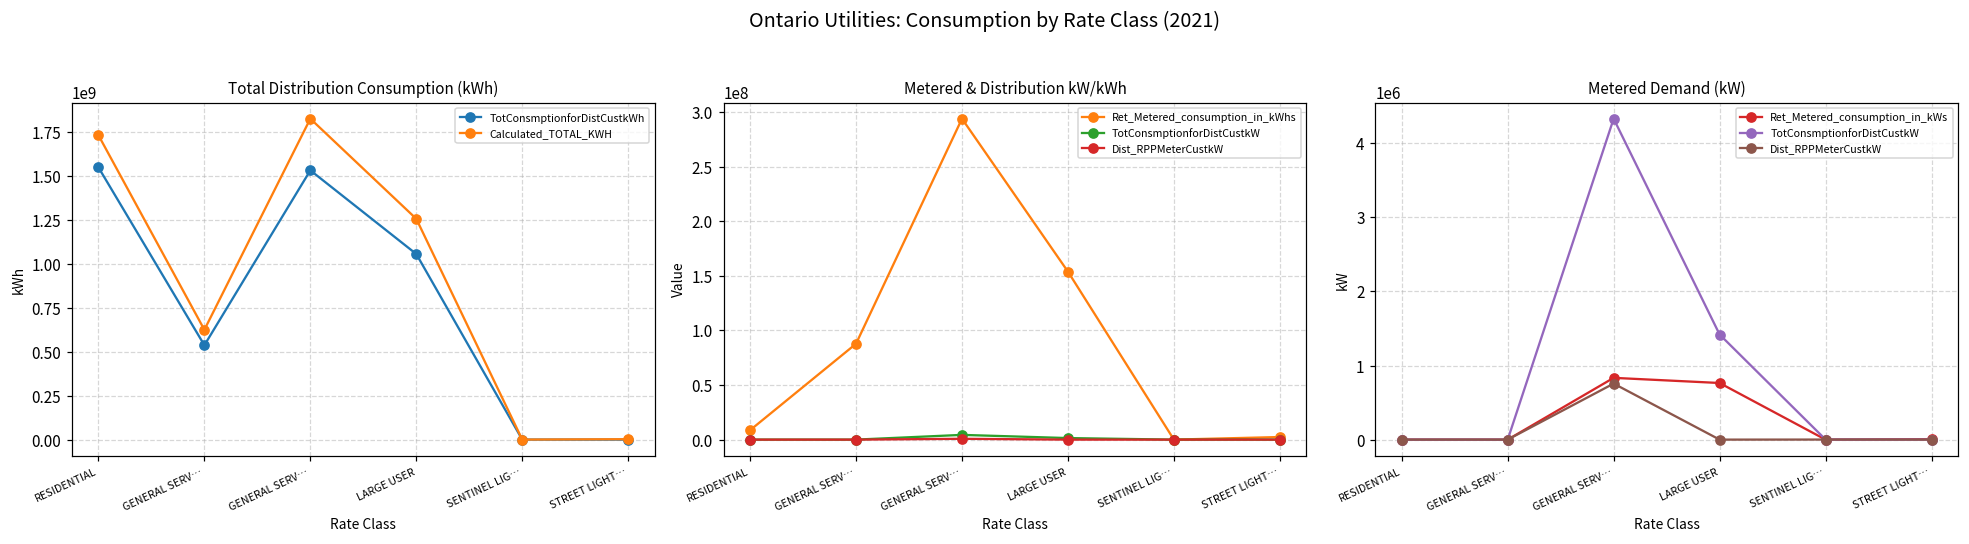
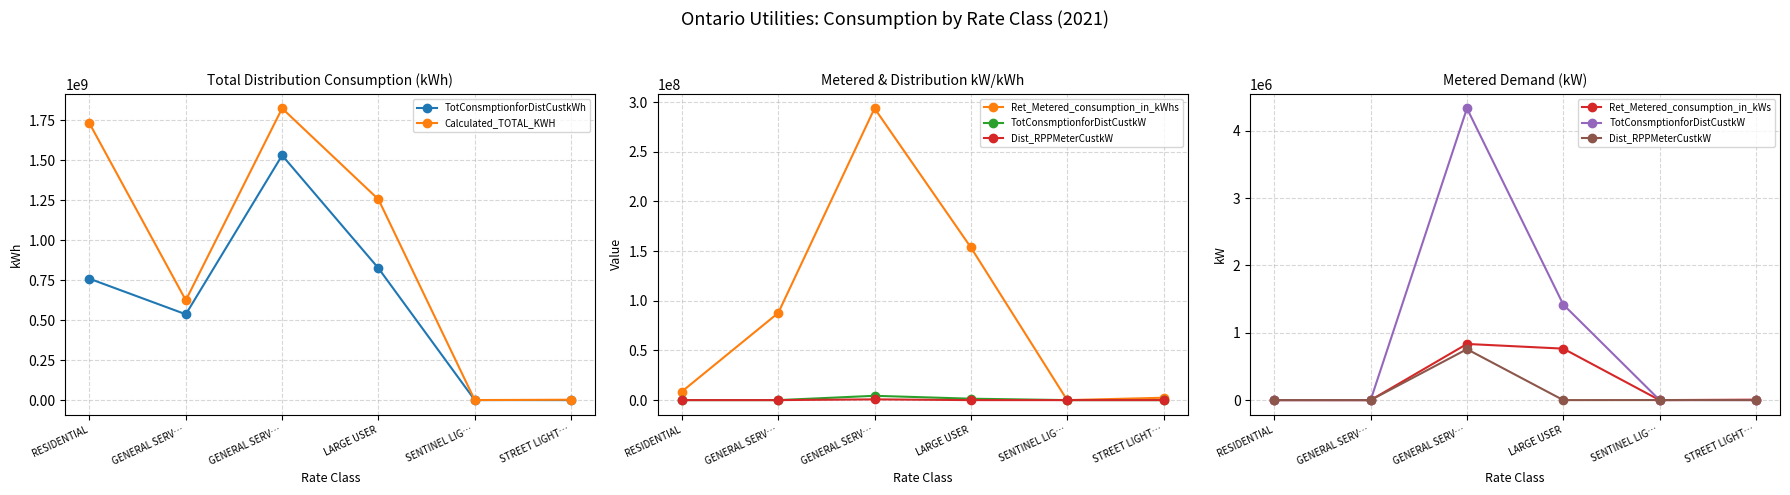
Total Distribution Consumption (kWh), TotConsmptionforDistCustkWh, RESIDENTIAL: 1550000000 -> 760000000
Total Distribution Consumption (kWh), TotConsmptionforDistCustkWh, LARGE USER: 1060000000 -> 830000000
